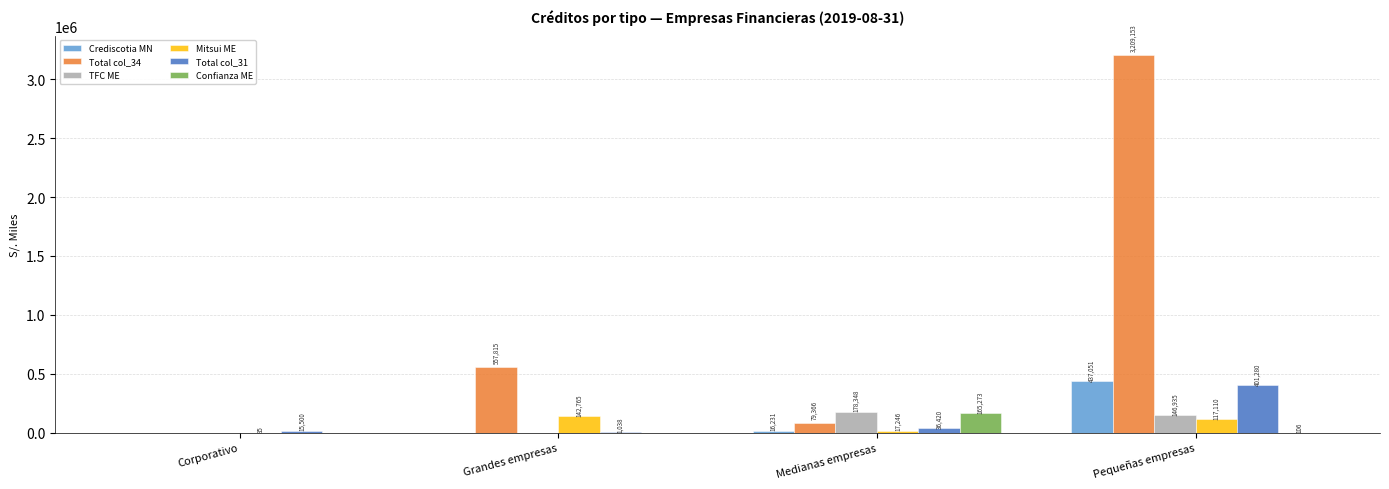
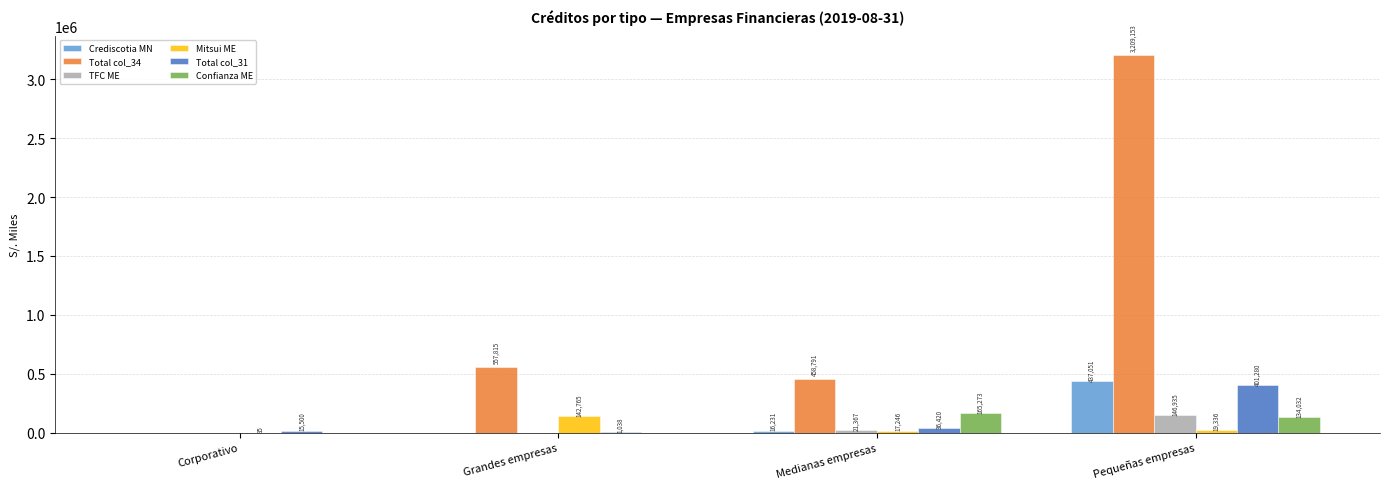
Total col_34, Medianas empresas: 79,366 -> 458,791
TFC ME, Medianas empresas: 178,348 -> 21,367
Mitsui ME, Pequeñas empresas: 117,110 -> 19,336
Confianza ME, Pequeñas empresas: 106 -> 134,032
